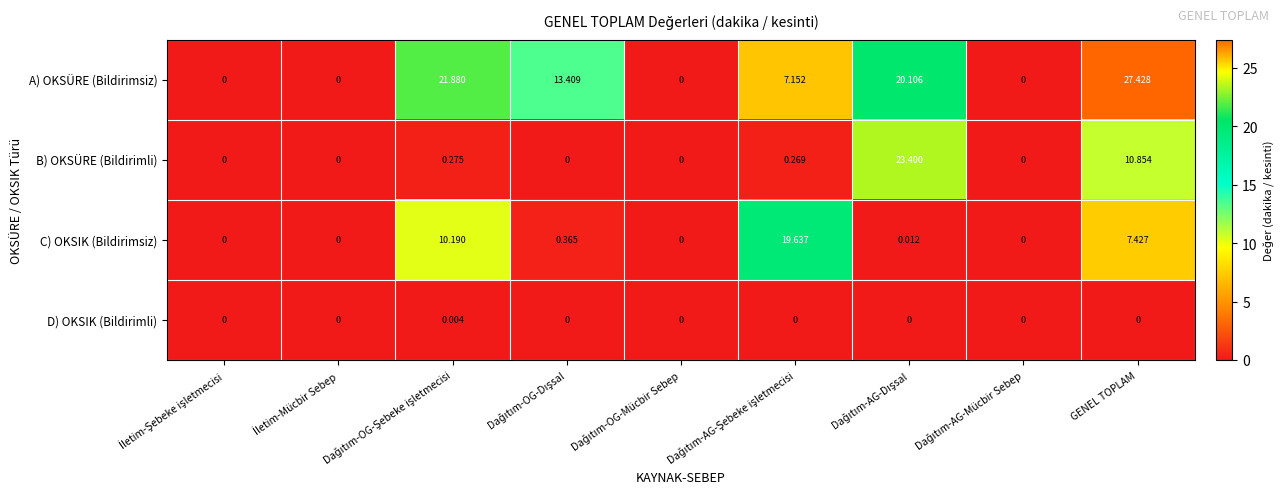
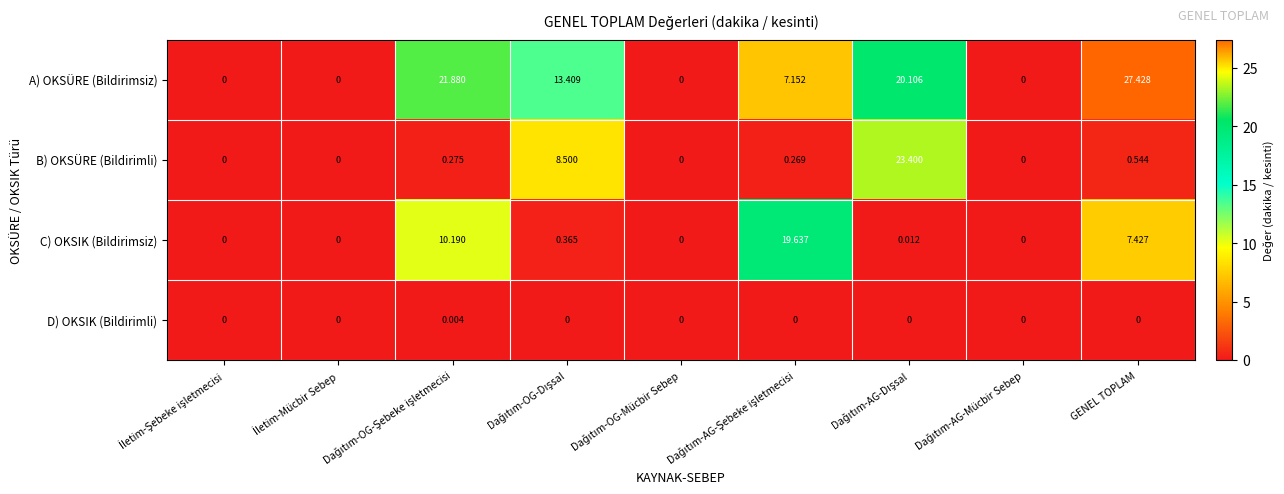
B) OKSÜRE (Bildirimli), Dağıtım-OG-Dışsal: 0 -> 8.500
B) OKSÜRE (Bildirimli), GENEL TOPLAM: 10.854 -> 0.544
